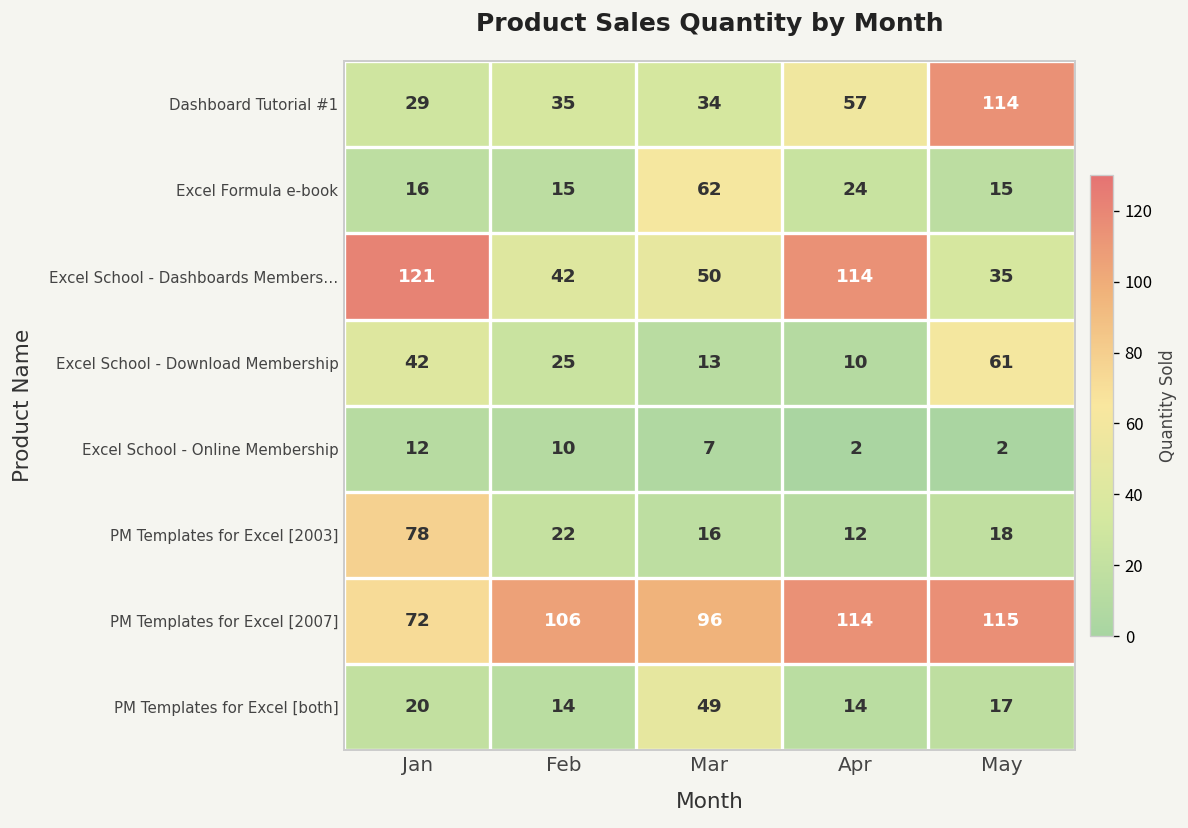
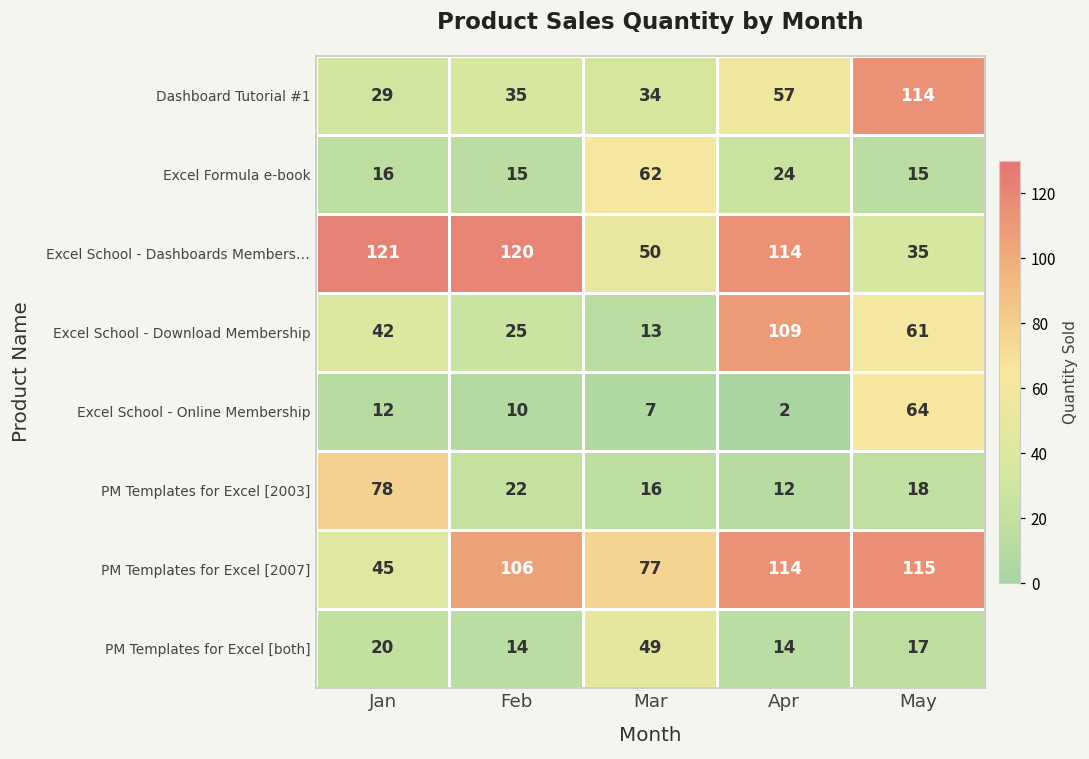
Excel School - Dashboards Members…, Feb: 42 -> 120
Excel School - Download Membership, Apr: 10 -> 109
Excel School - Online Membership, May: 2 -> 64
PM Templates for Excel [2007], Jan: 72 -> 45
PM Templates for Excel [2007], Mar: 96 -> 77
